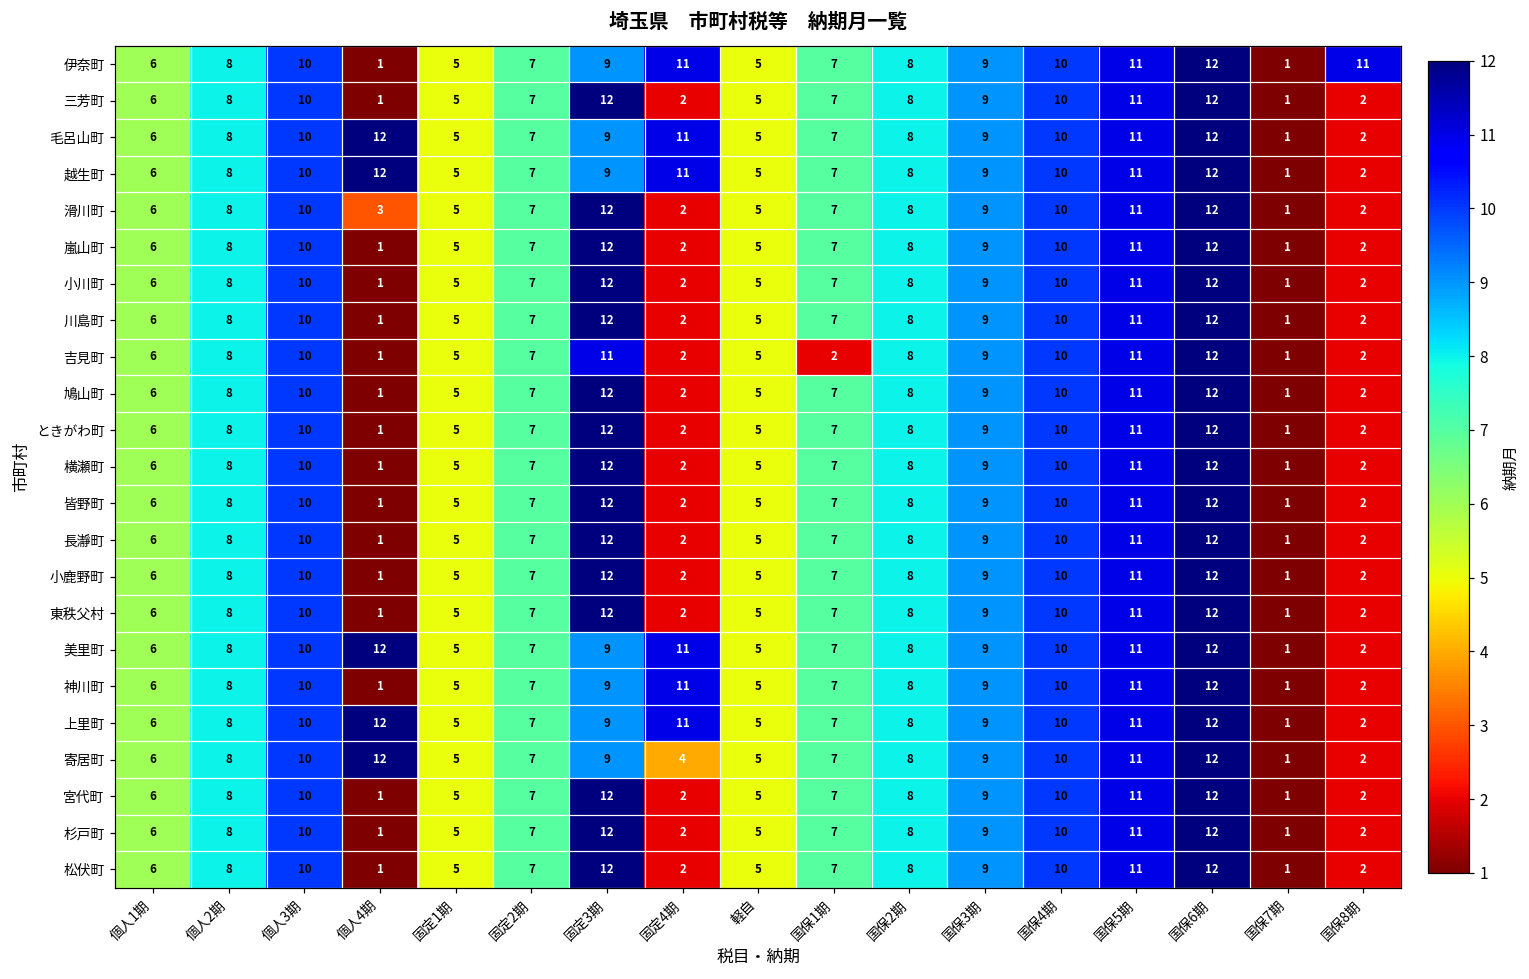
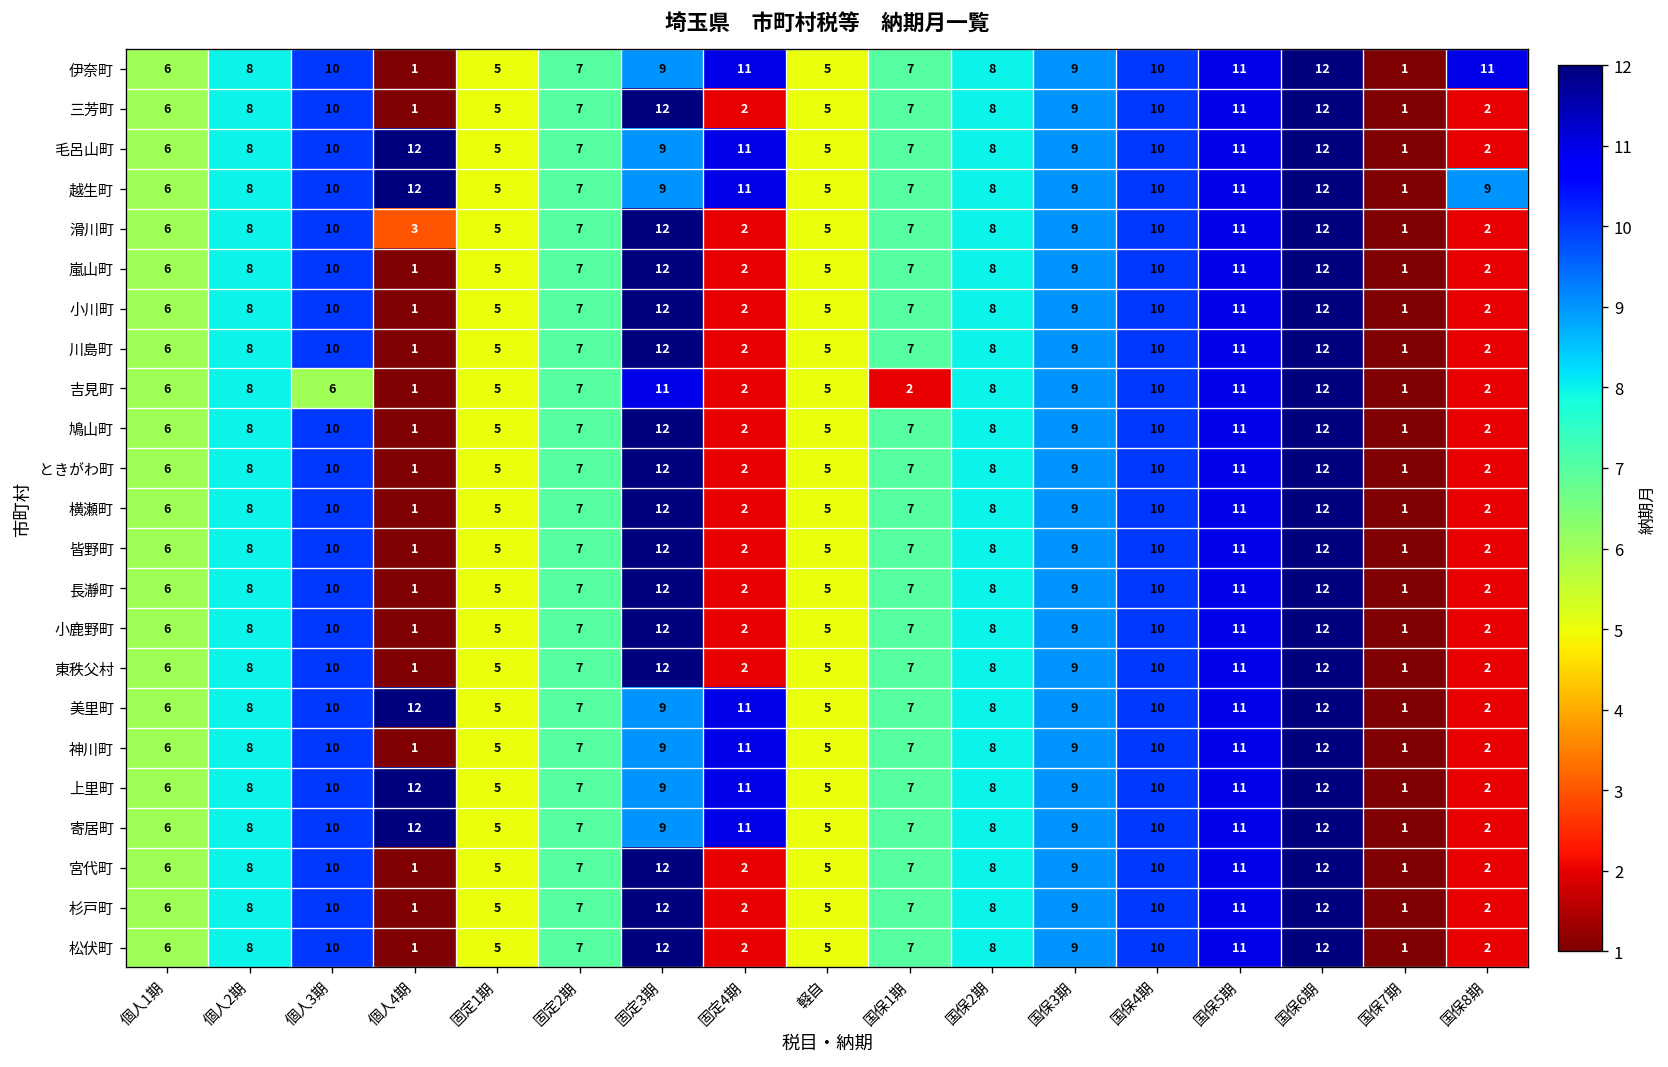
越生町, 国保8期: 2 -> 9
吉見町, 個人3期: 10 -> 6
寄居町, 固定4期: 4 -> 11
